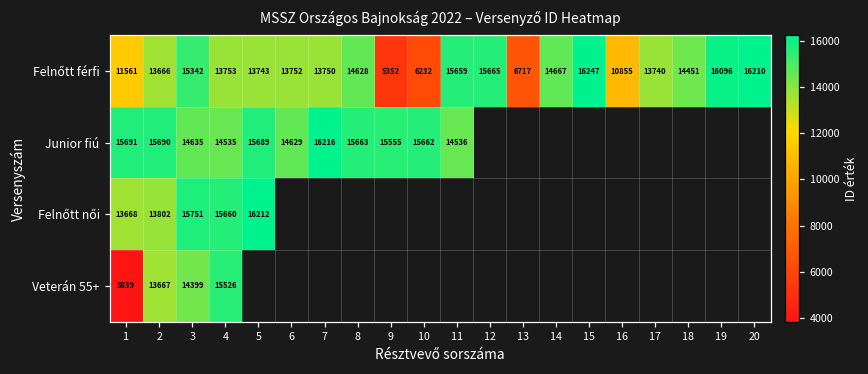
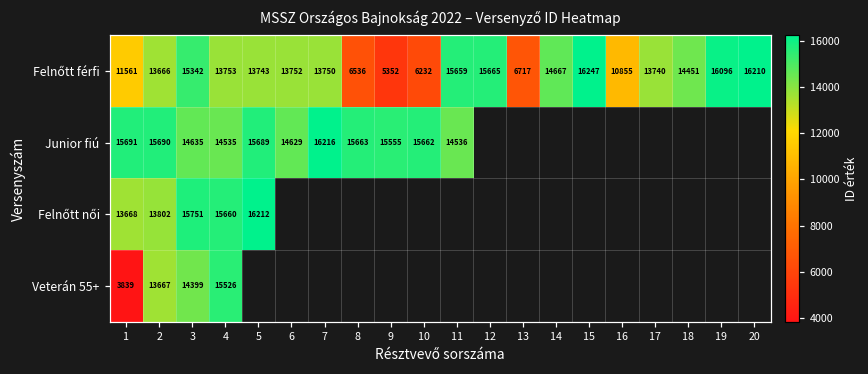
Felnőtt férfi, 8: 14628 -> 6536
